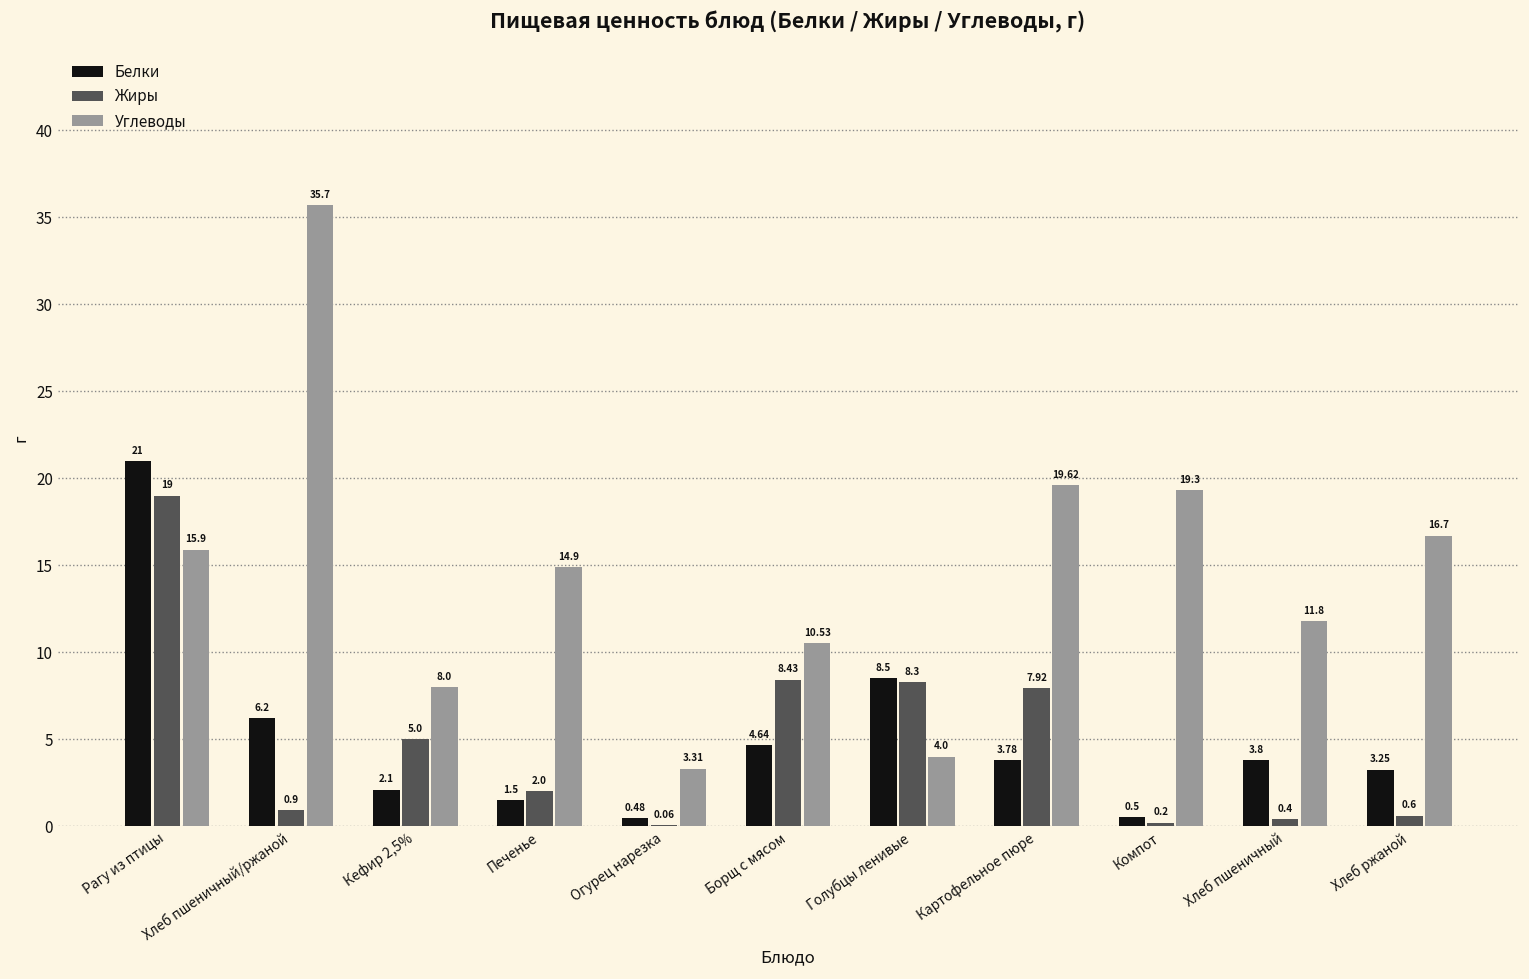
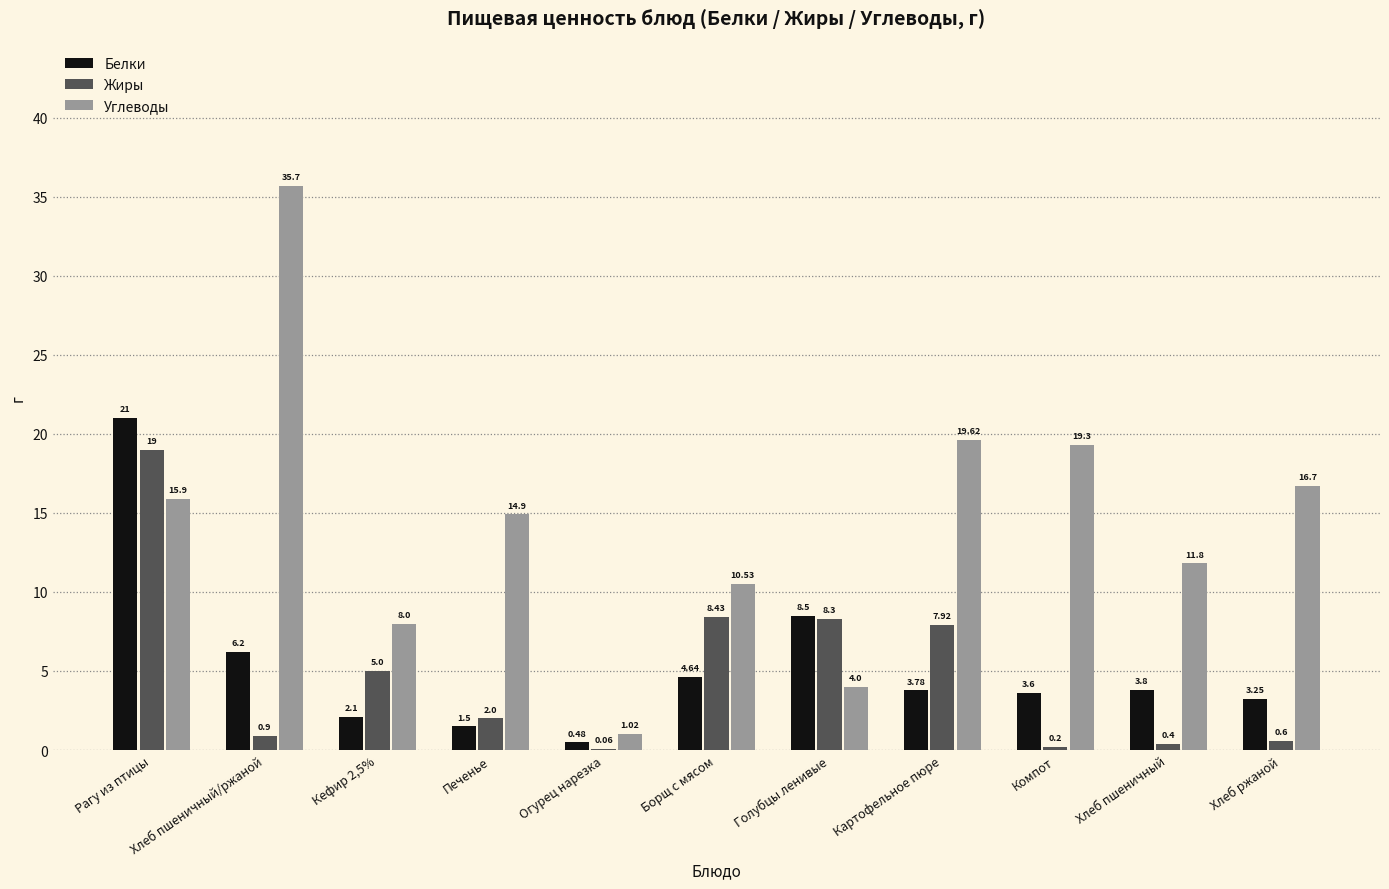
Углеводы, Огурец нарезка: 3.31 -> 1.02
Белки, Компот: 0.5 -> 3.6
